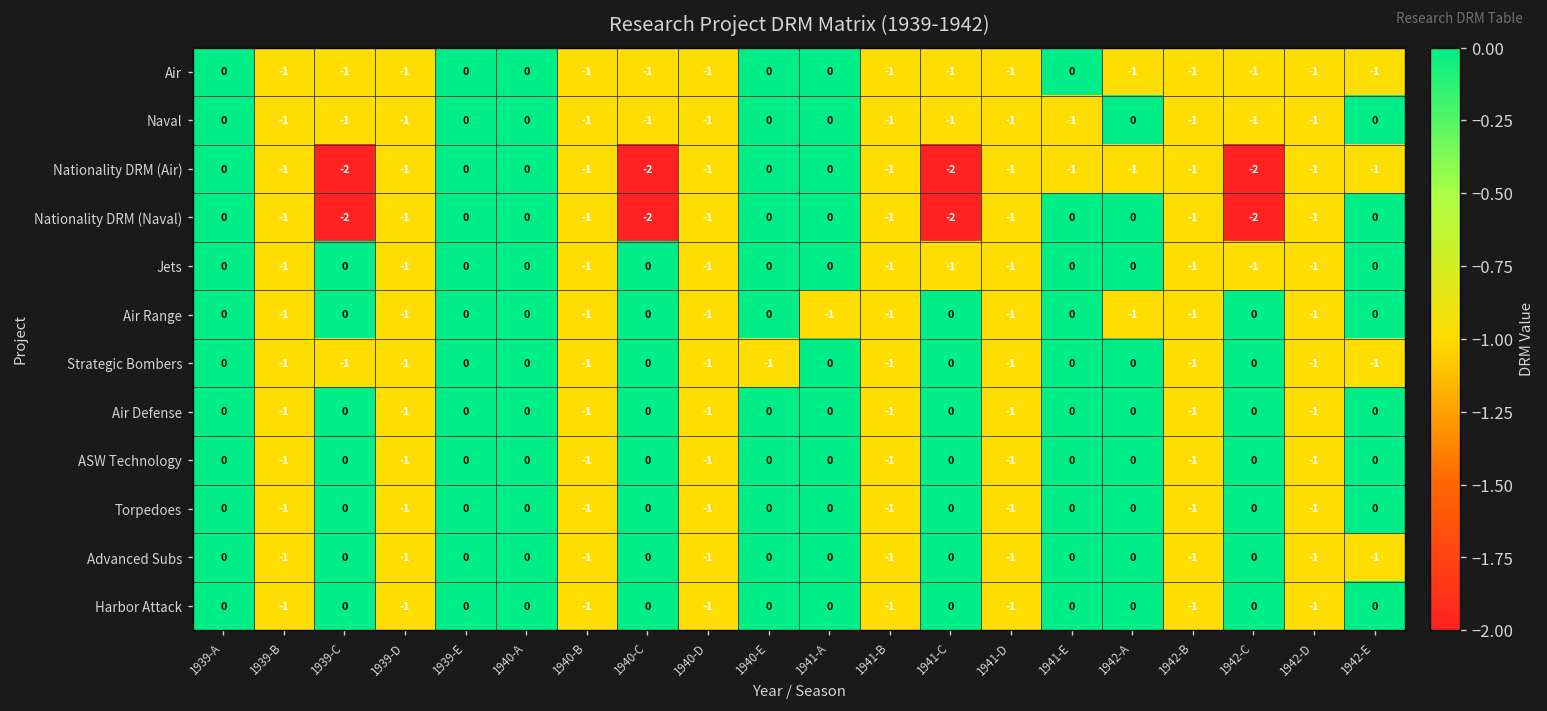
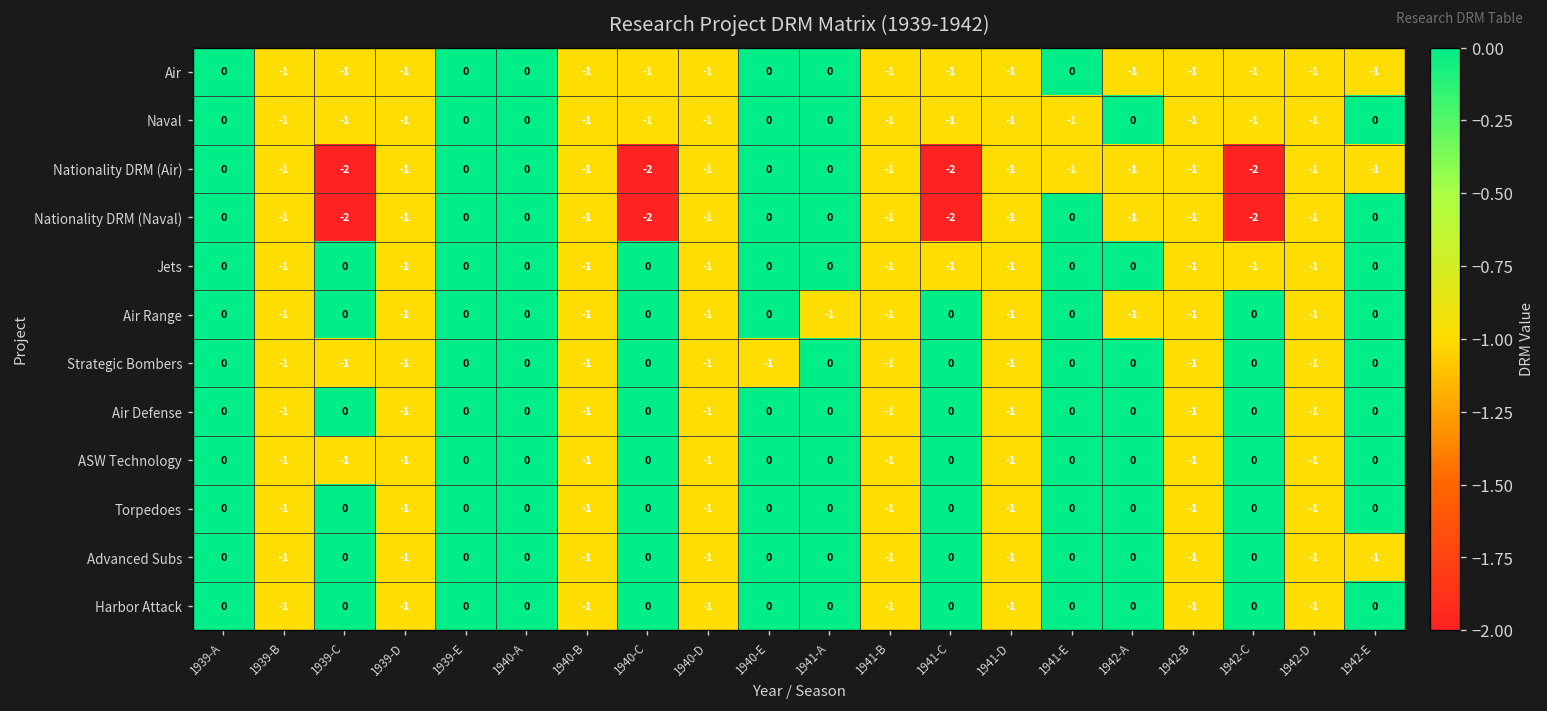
Nationality DRM (Naval), 1942-A: 0 -> -1
Strategic Bombers, 1942-E: -1 -> 0
ASW Technology, 1939-C: 0 -> -1
